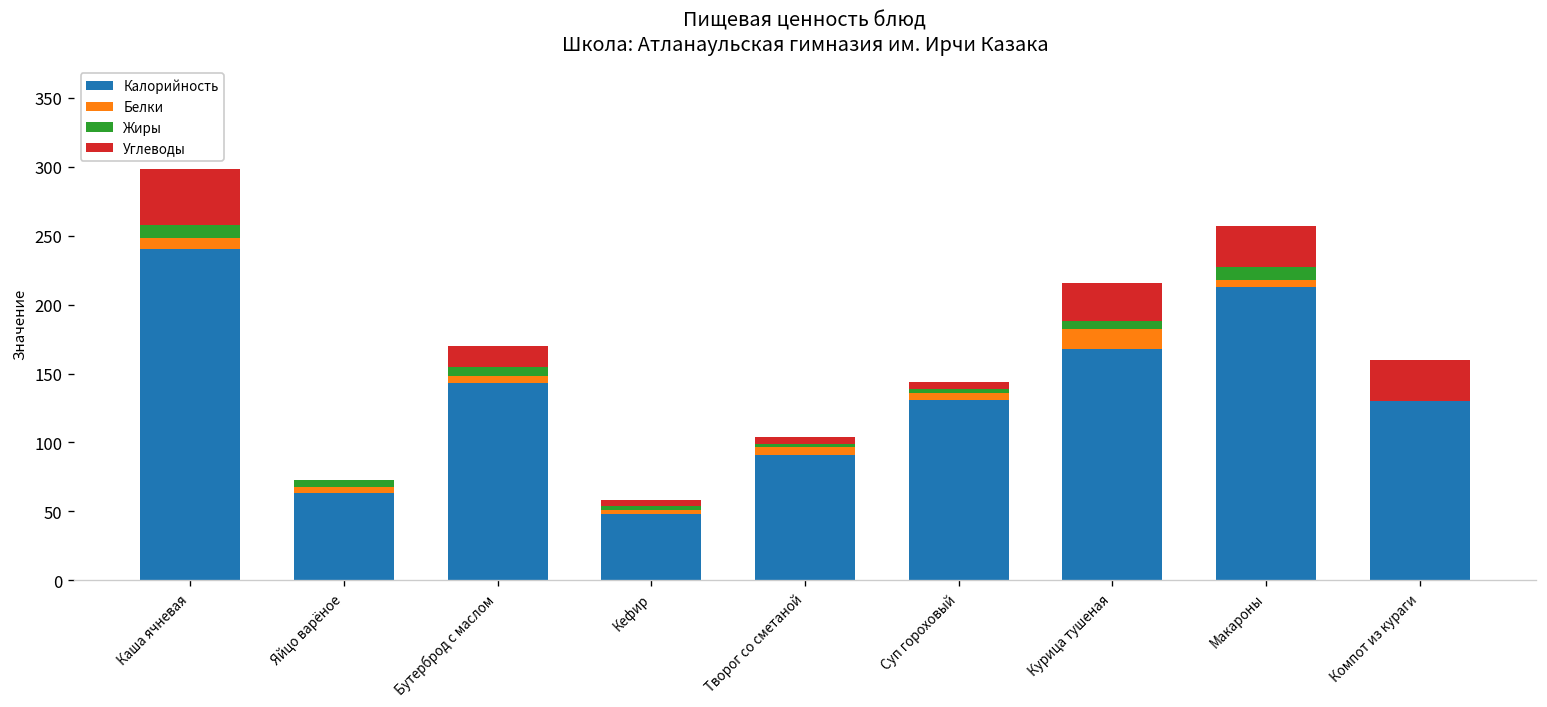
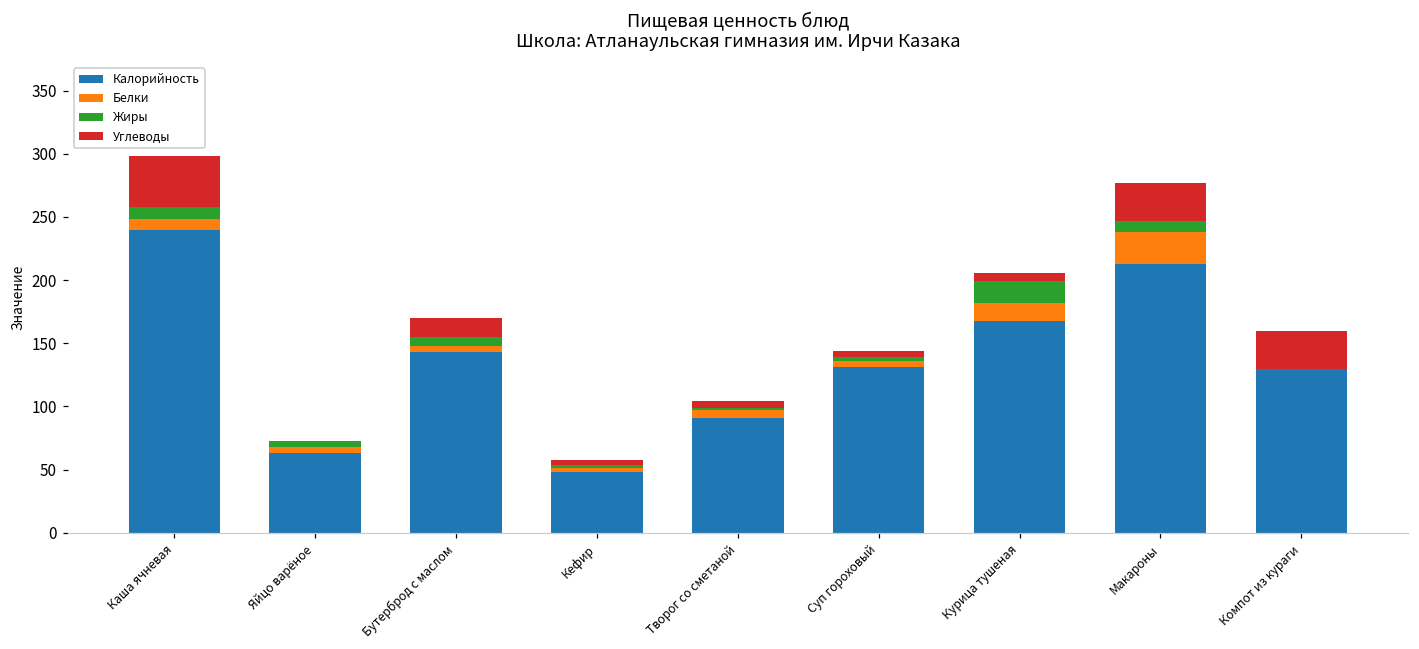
Жиры, Курица тушеная: 6 -> 17
Углеводы, Курица тушеная: 28 -> 7
Белки, Макароны: 5 -> 25
